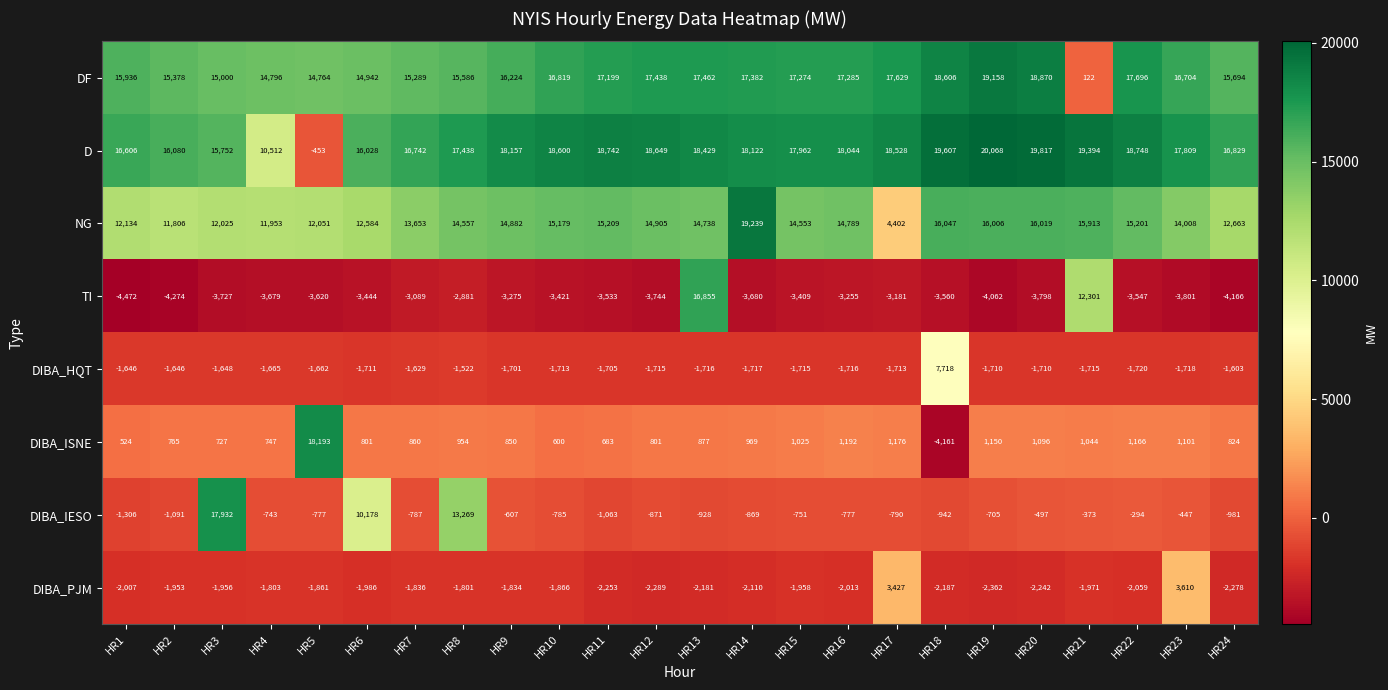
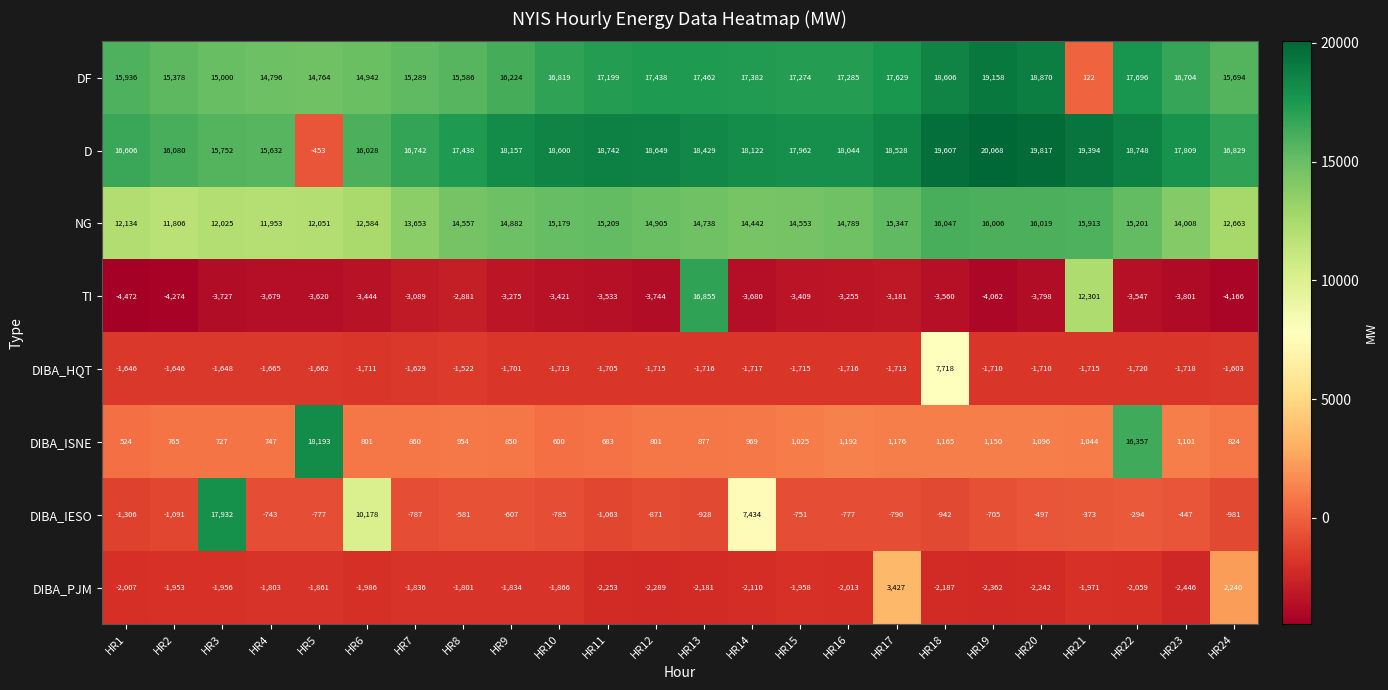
D, HR4: 10,512 -> 15,632
NG, HR14: 19,239 -> 14,442
NG, HR17: 4,402 -> 15,347
DIBA_ISNE, HR18: -4,161 -> 1,165
DIBA_ISNE, HR22: 1,166 -> 16,357
DIBA_IESO, HR8: 13,269 -> -581
DIBA_IESO, HR14: -869 -> 7,434
DIBA_PJM, HR23: 3,610 -> -2,446
DIBA_PJM, HR24: -2,278 -> 2,240
